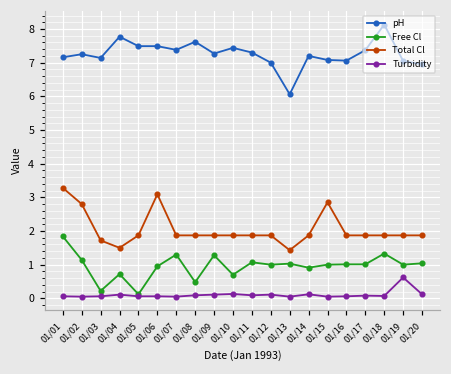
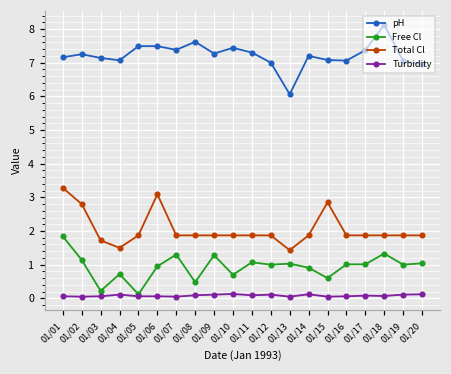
pH, 01/04: 7.8 -> 7.1
Free Cl, 01/15: 1.0 -> 0.6
Turbidity, 01/19: 0.6 -> 0.1
